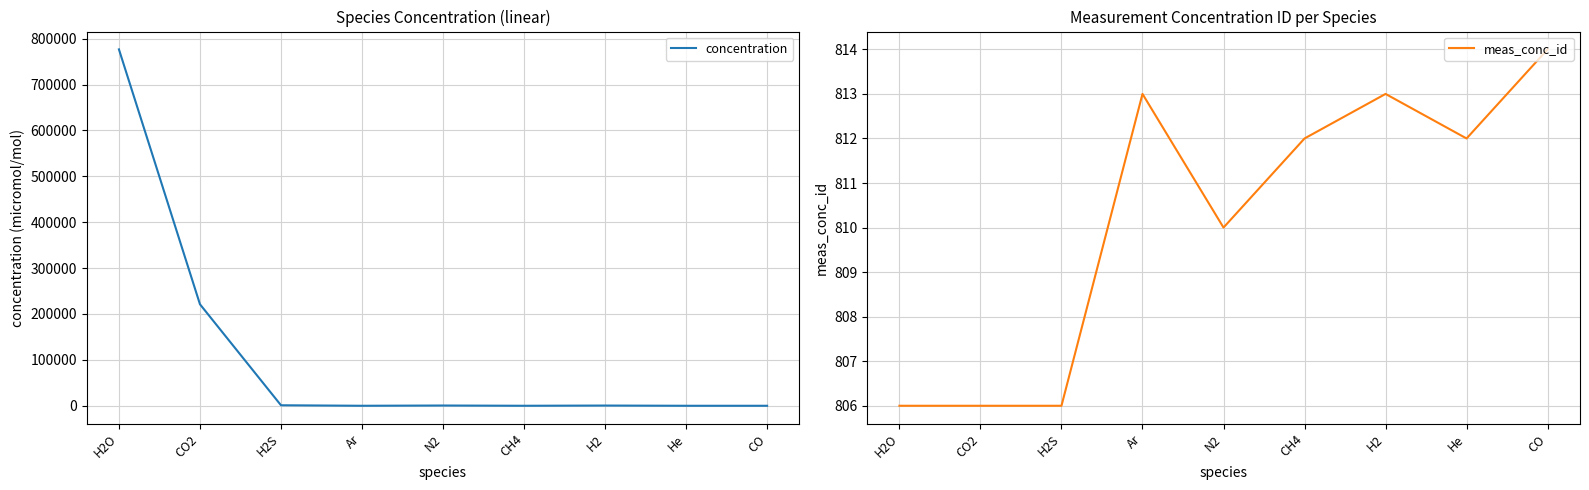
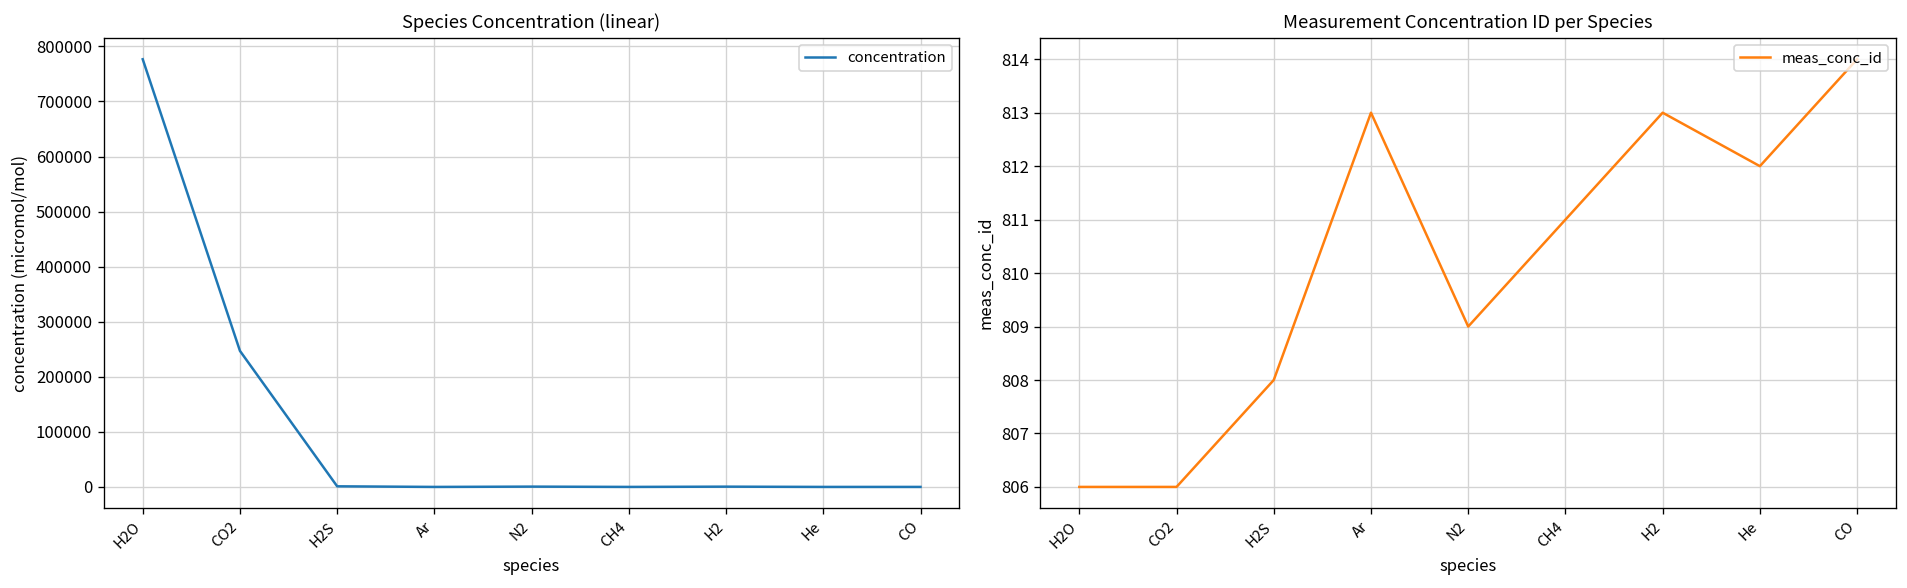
Species Concentration (linear), CO2: 220000 -> 250000
Measurement Concentration ID per Species, H2S: 806 -> 808
Measurement Concentration ID per Species, N2: 810 -> 809
Measurement Concentration ID per Species, CH4: 812 -> 811
